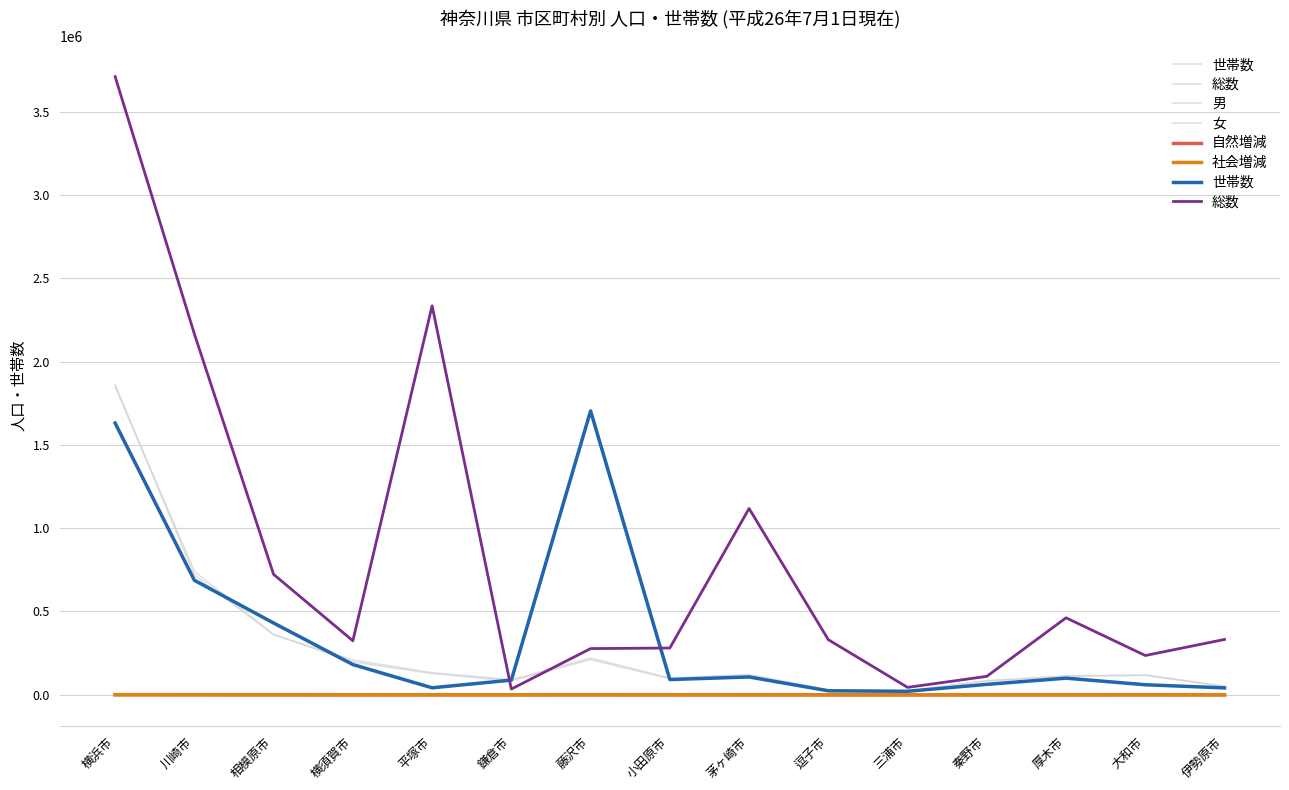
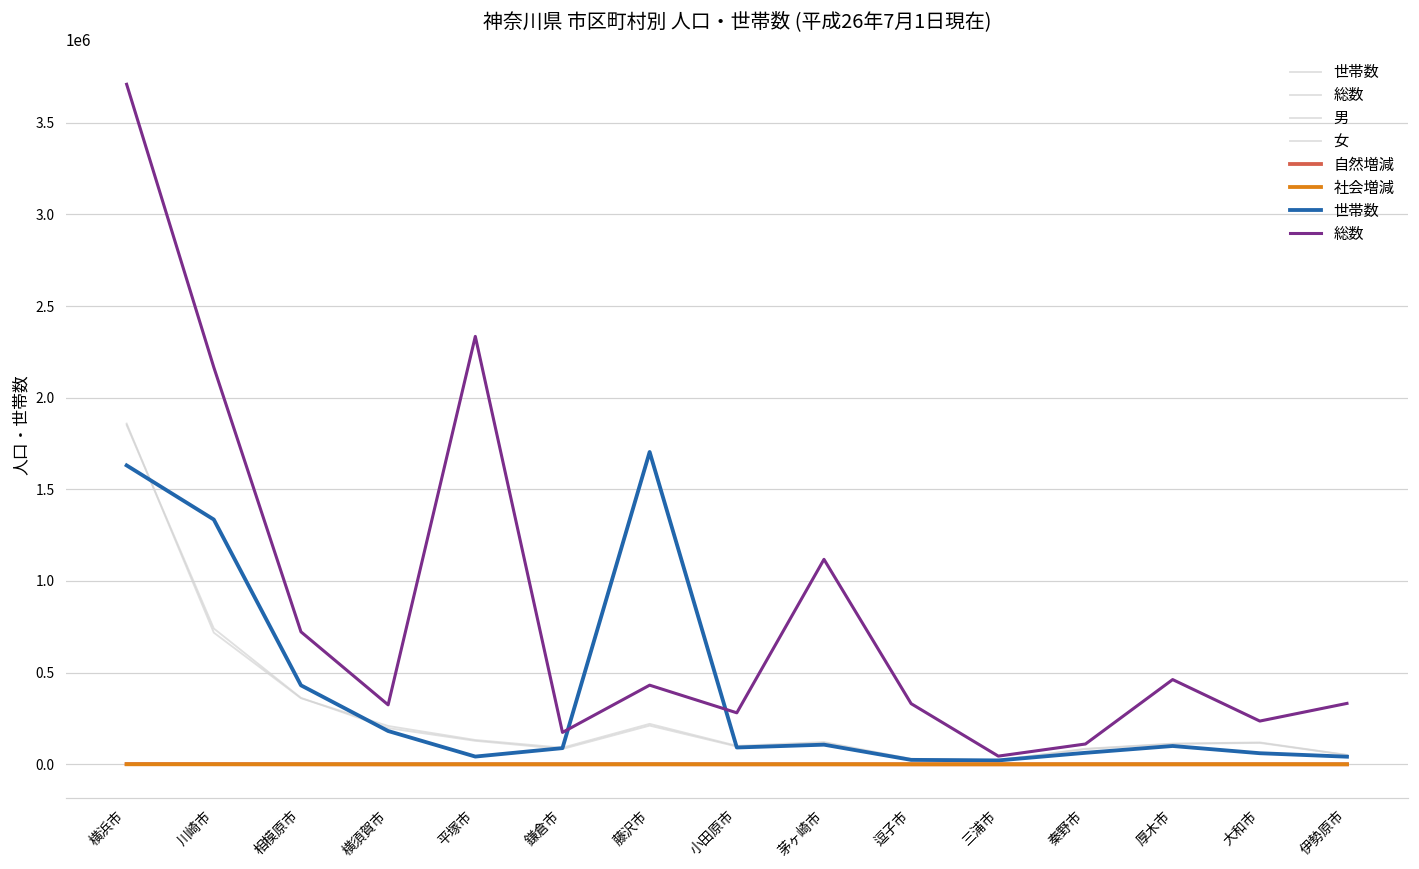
世帯数, 川崎市: 690000 -> 1340000
総数, 鎌倉市: 30000 -> 170000
総数, 藤沢市: 280000 -> 430000
